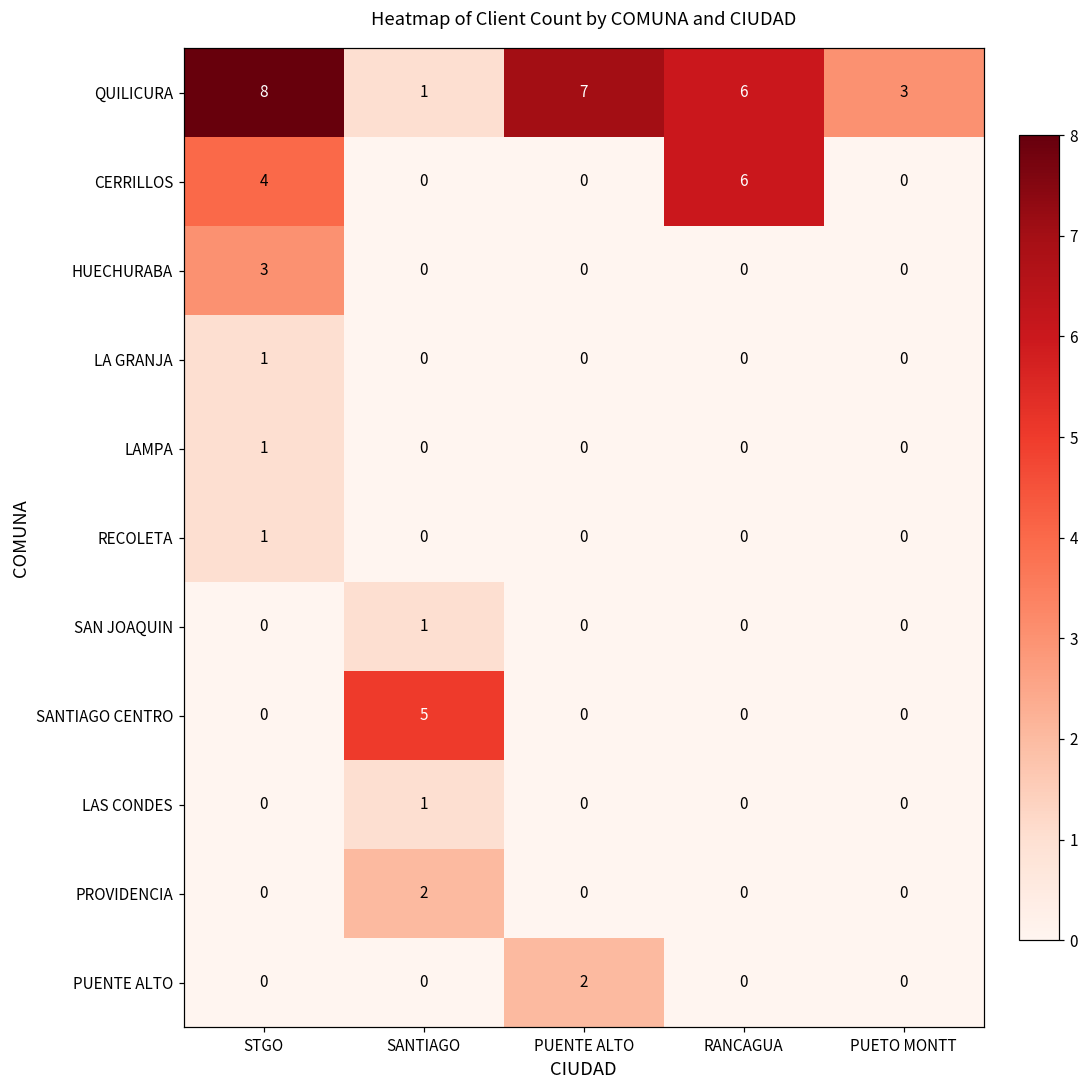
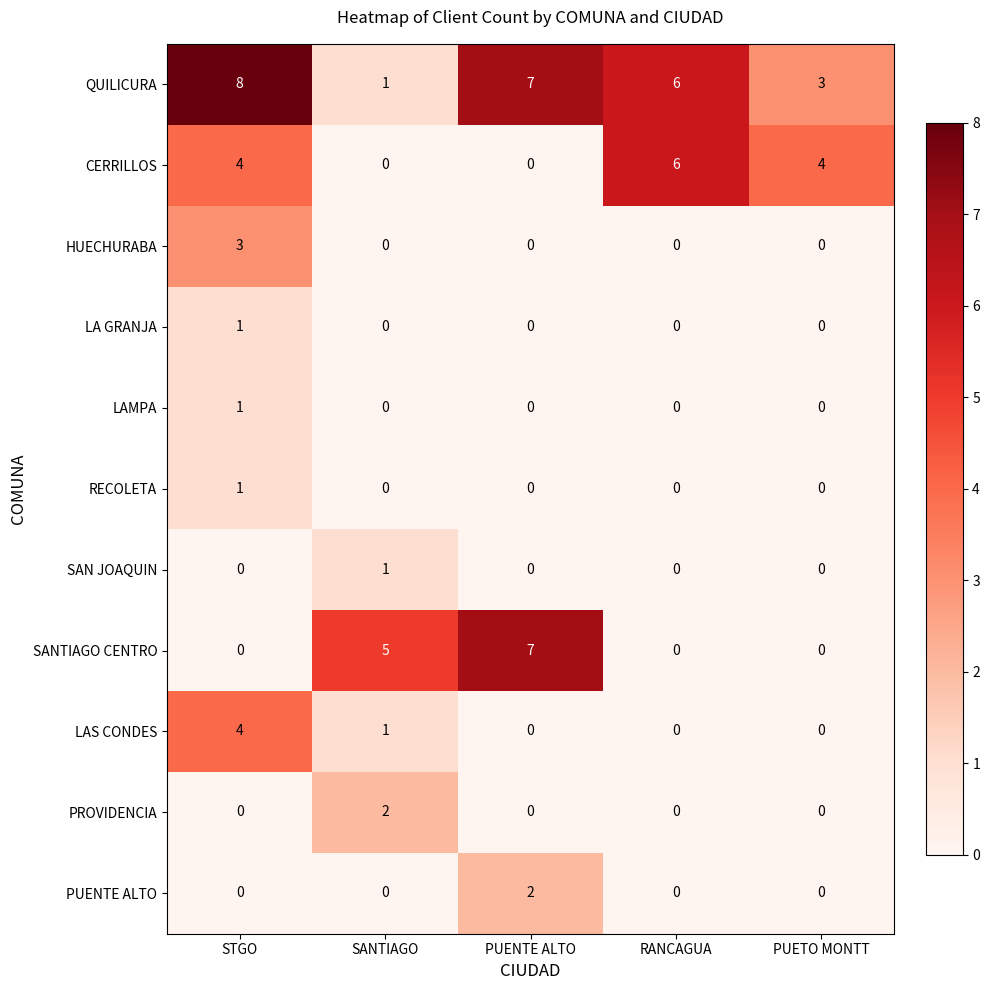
CERRILLOS, PUETO MONTT: 0 -> 4
SANTIAGO CENTRO, PUENTE ALTO: 0 -> 7
LAS CONDES, STGO: 0 -> 4
